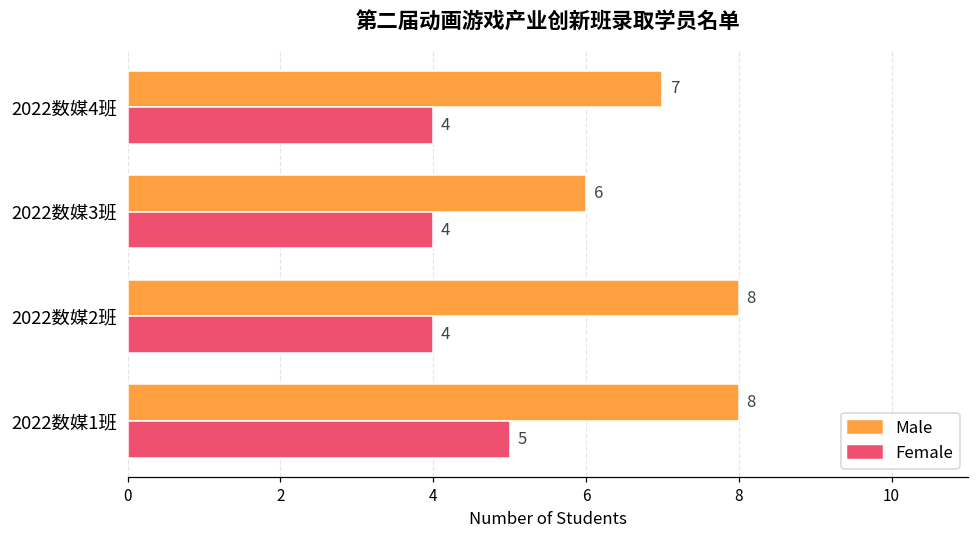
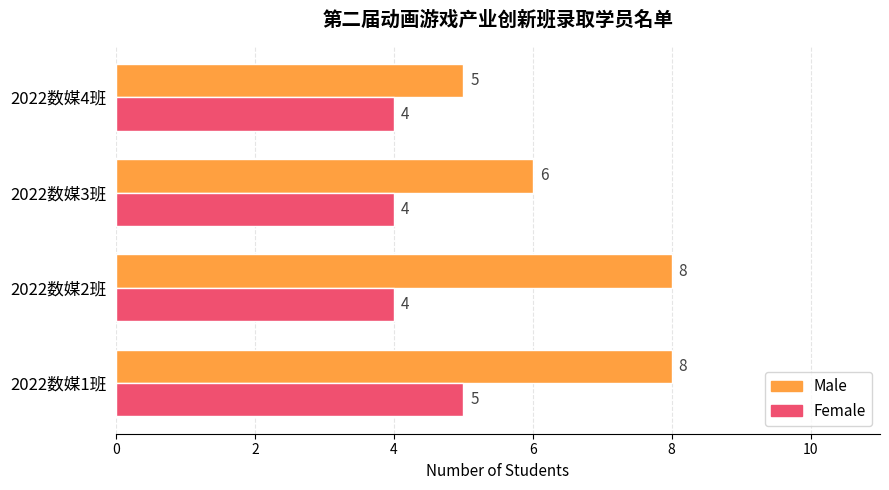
Male, 2022数媒4班: 7 -> 5
